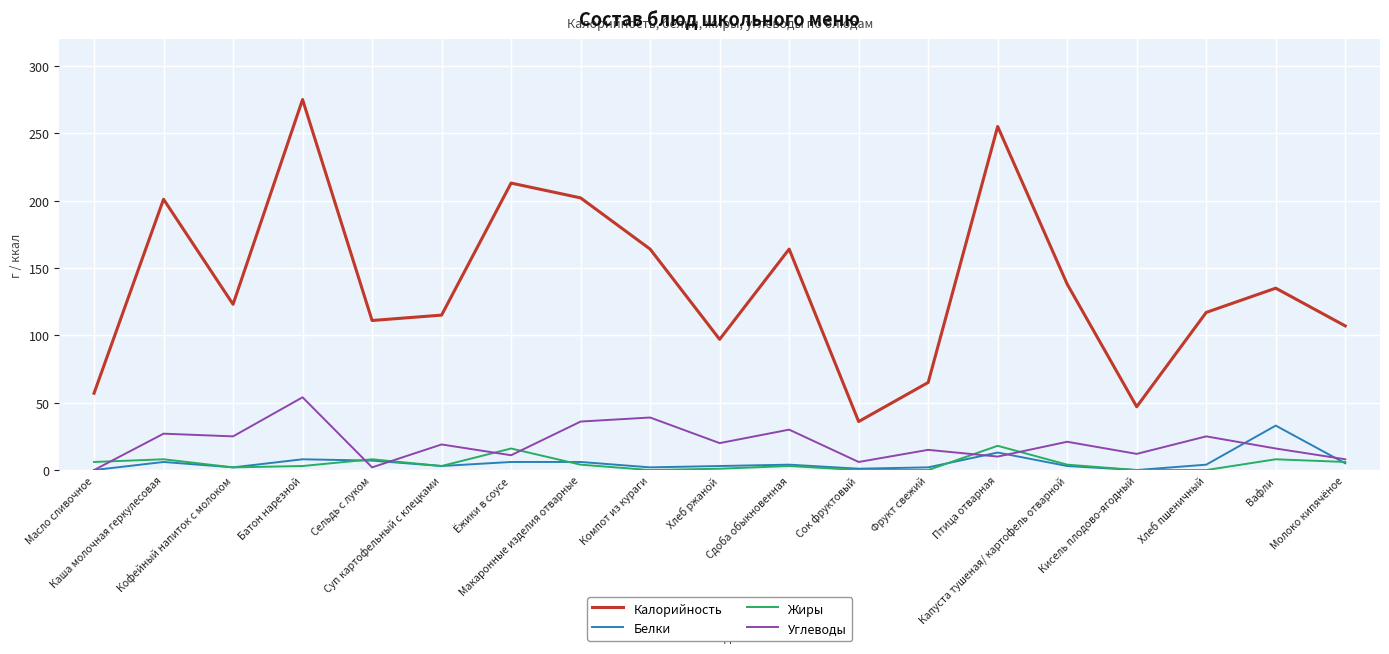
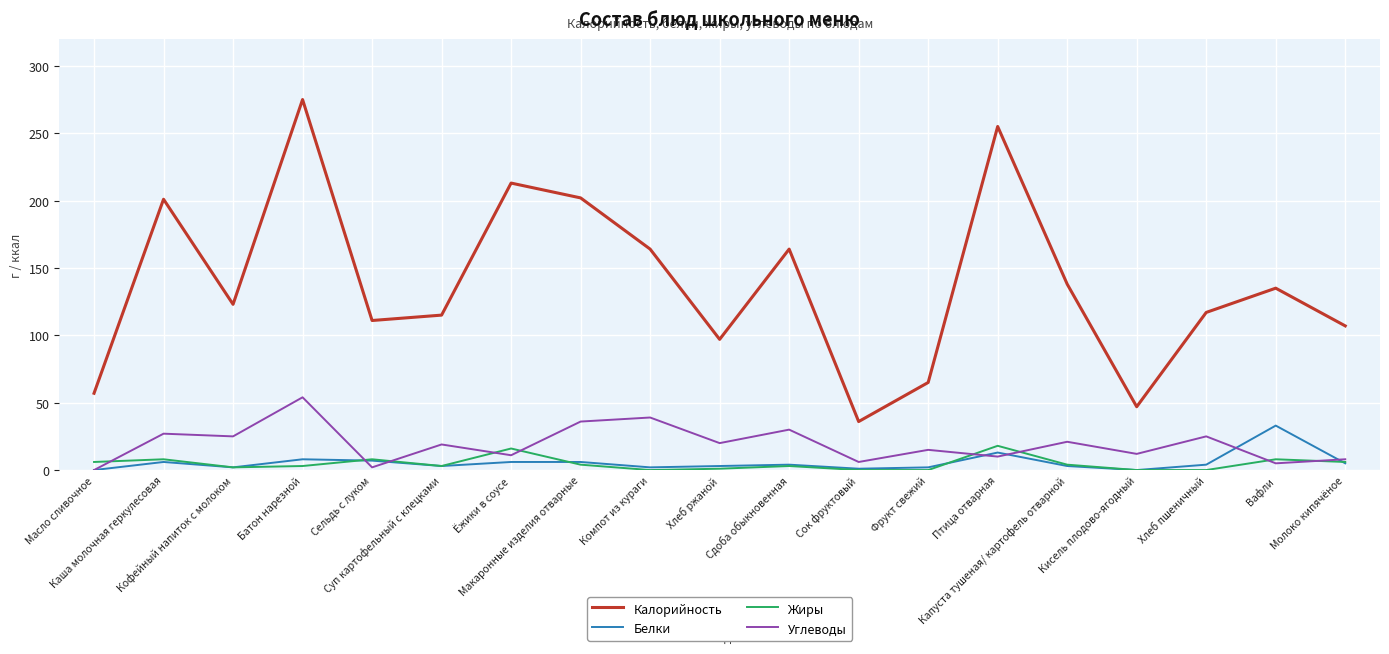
Углеводы, Вафли: 16 -> 5
